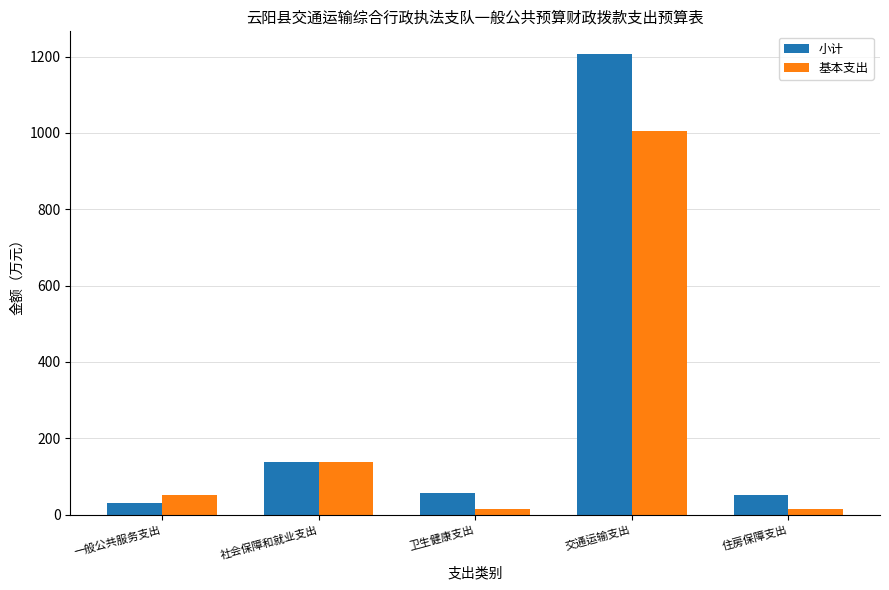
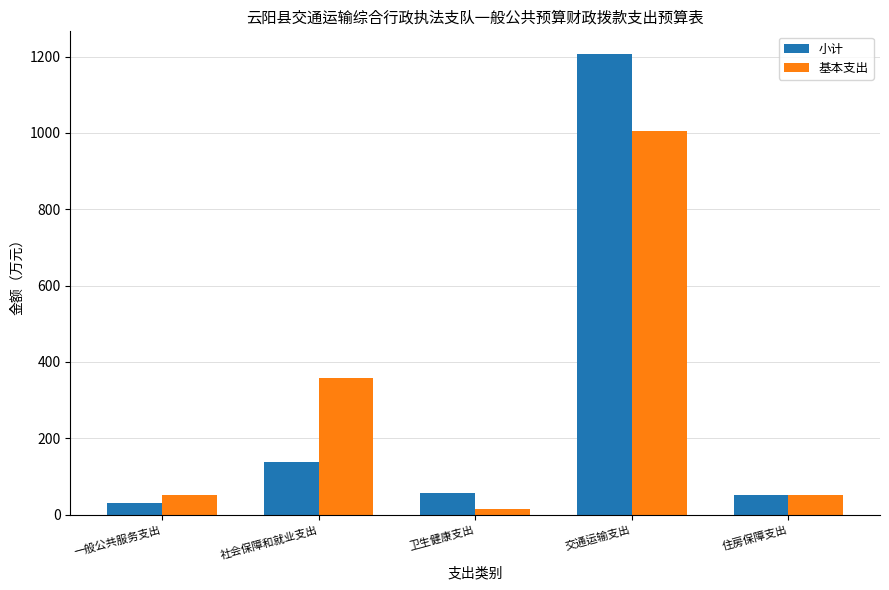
基本支出, 社会保障和就业支出: 140 -> 360
基本支出, 住房保障支出: 20 -> 50
